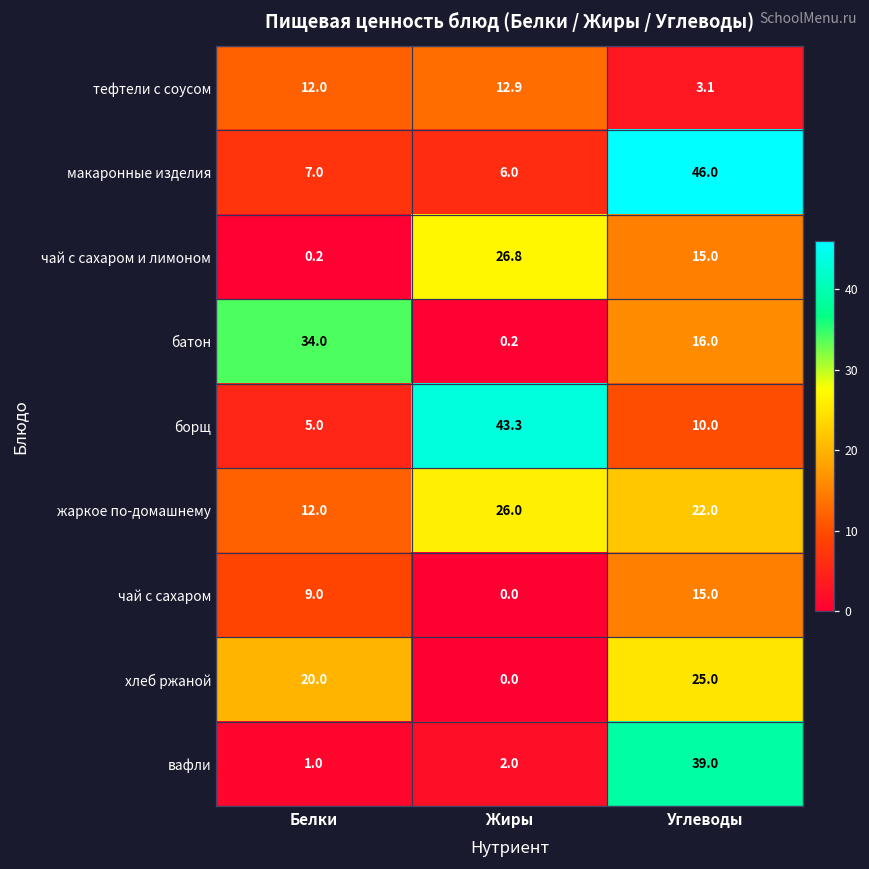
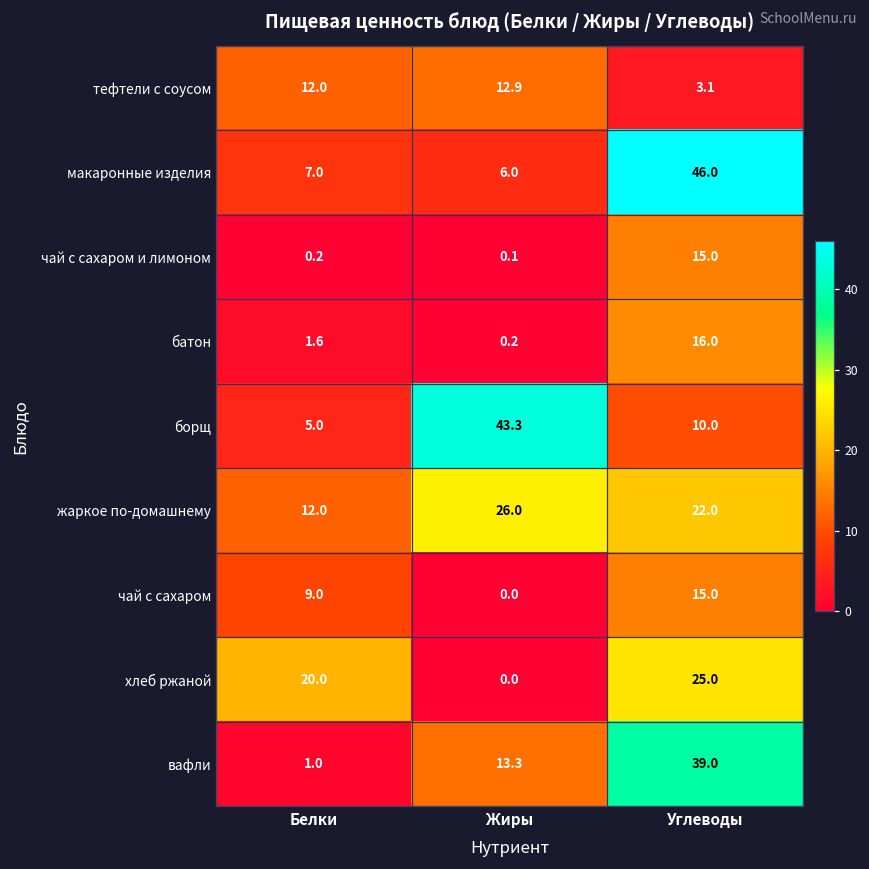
чай с сахаром и лимоном, Жиры: 26.8 -> 0.1
батон, Белки: 34.0 -> 1.6
вафли, Жиры: 2.0 -> 13.3
